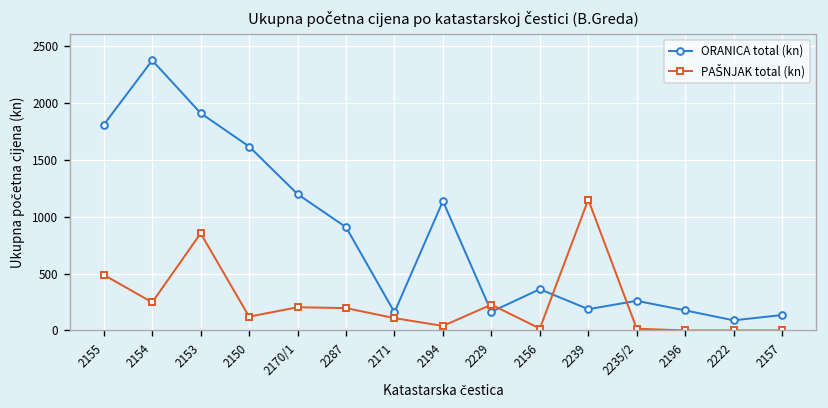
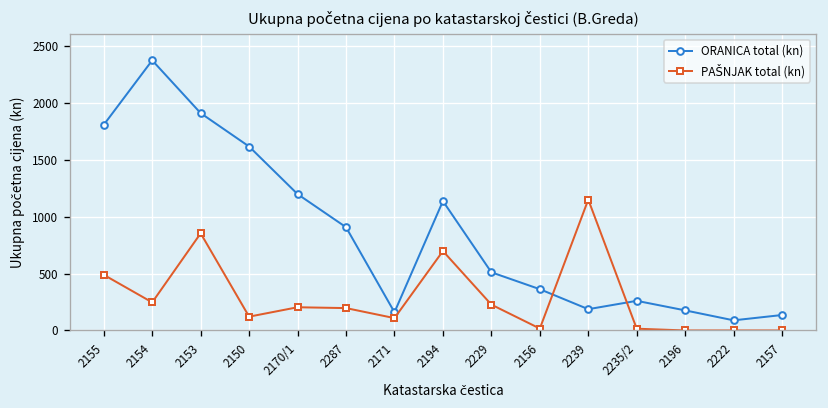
PAŠNJAK total (kn), 2194: 0 -> 700
ORANICA total (kn), 2229: 200 -> 500
